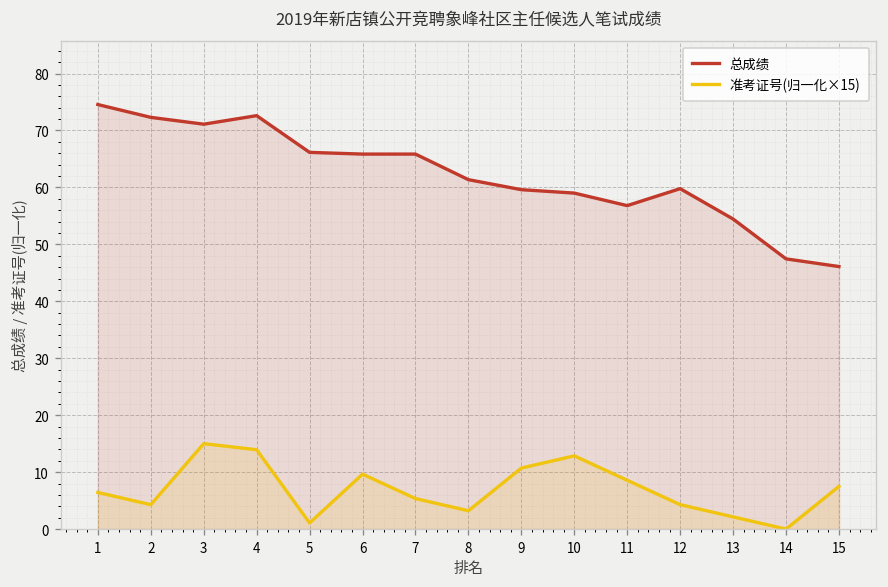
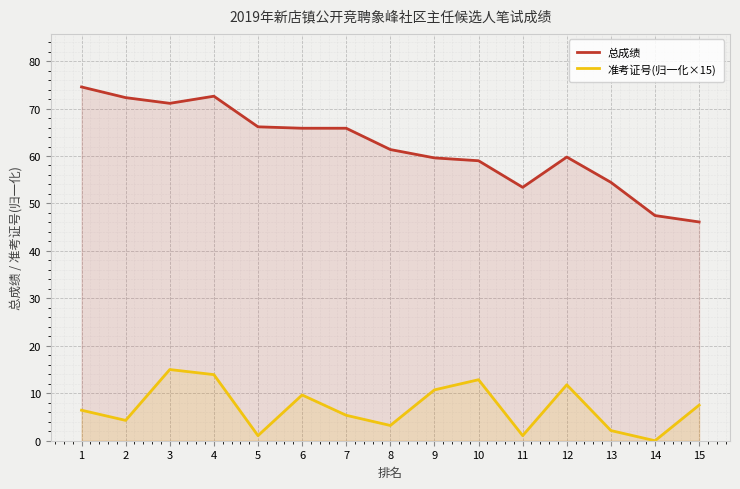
总成绩, 11: 57 -> 53
准考证号(归一化×15), 11: 9 -> 1
准考证号(归一化×15), 12: 4 -> 12
